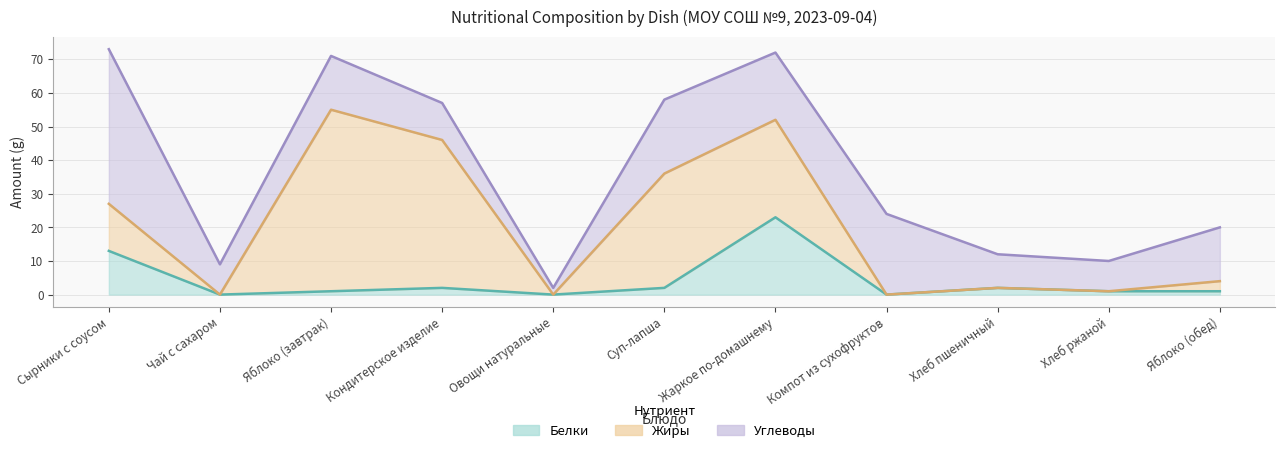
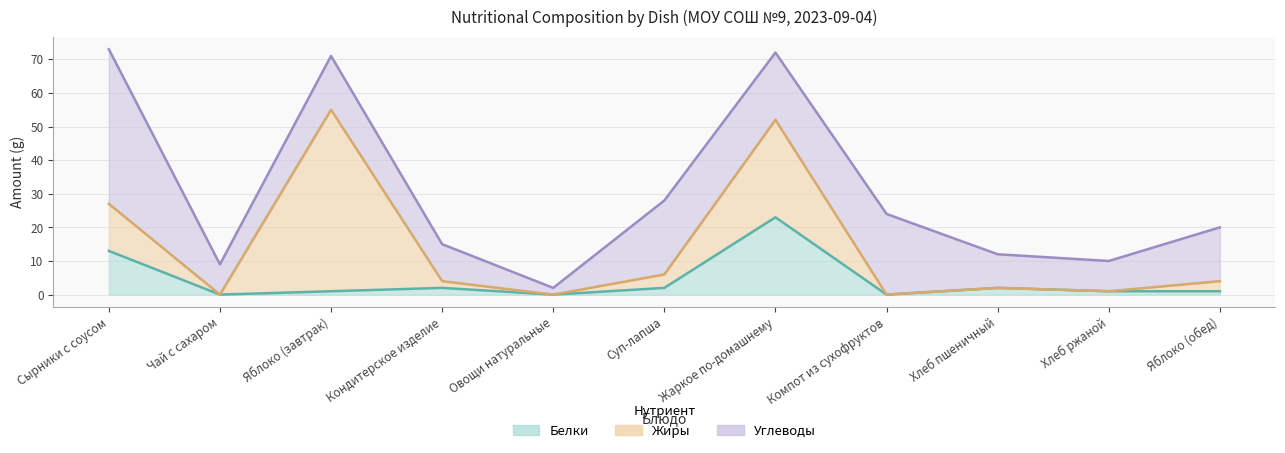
Жиры, Кондитерское изделие: 44 -> 2
Жиры, Суп-лапша: 34 -> 4
